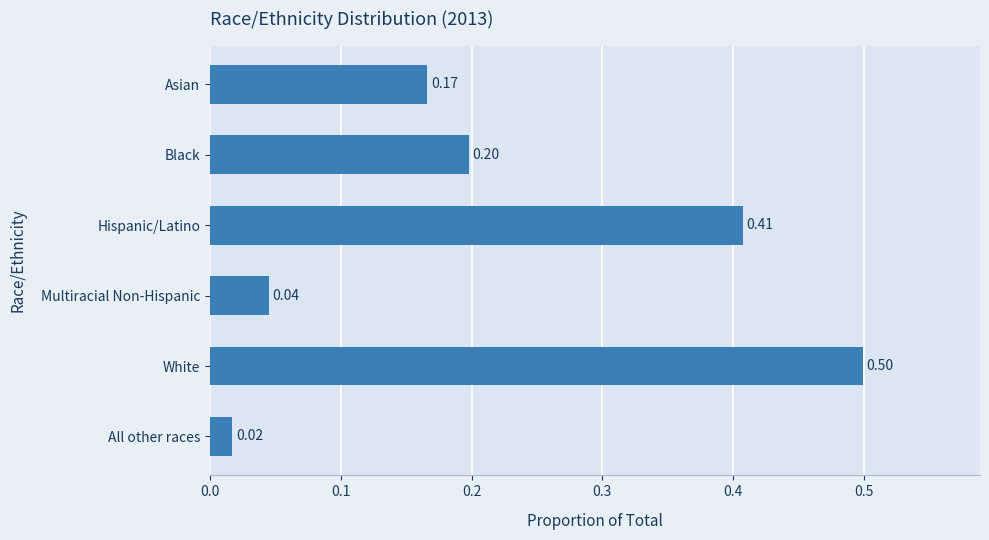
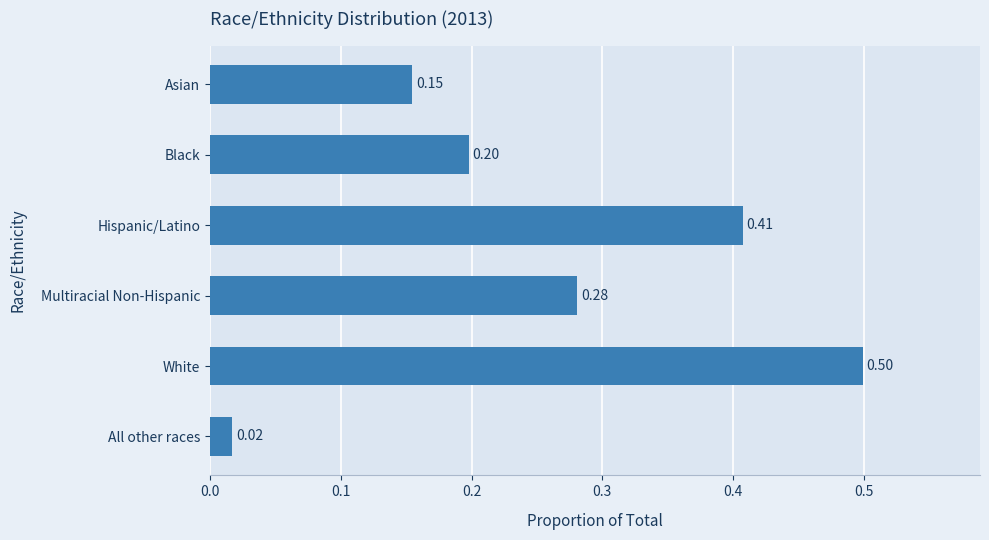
Asian: 0.17 -> 0.15
Multiracial Non-Hispanic: 0.04 -> 0.28
